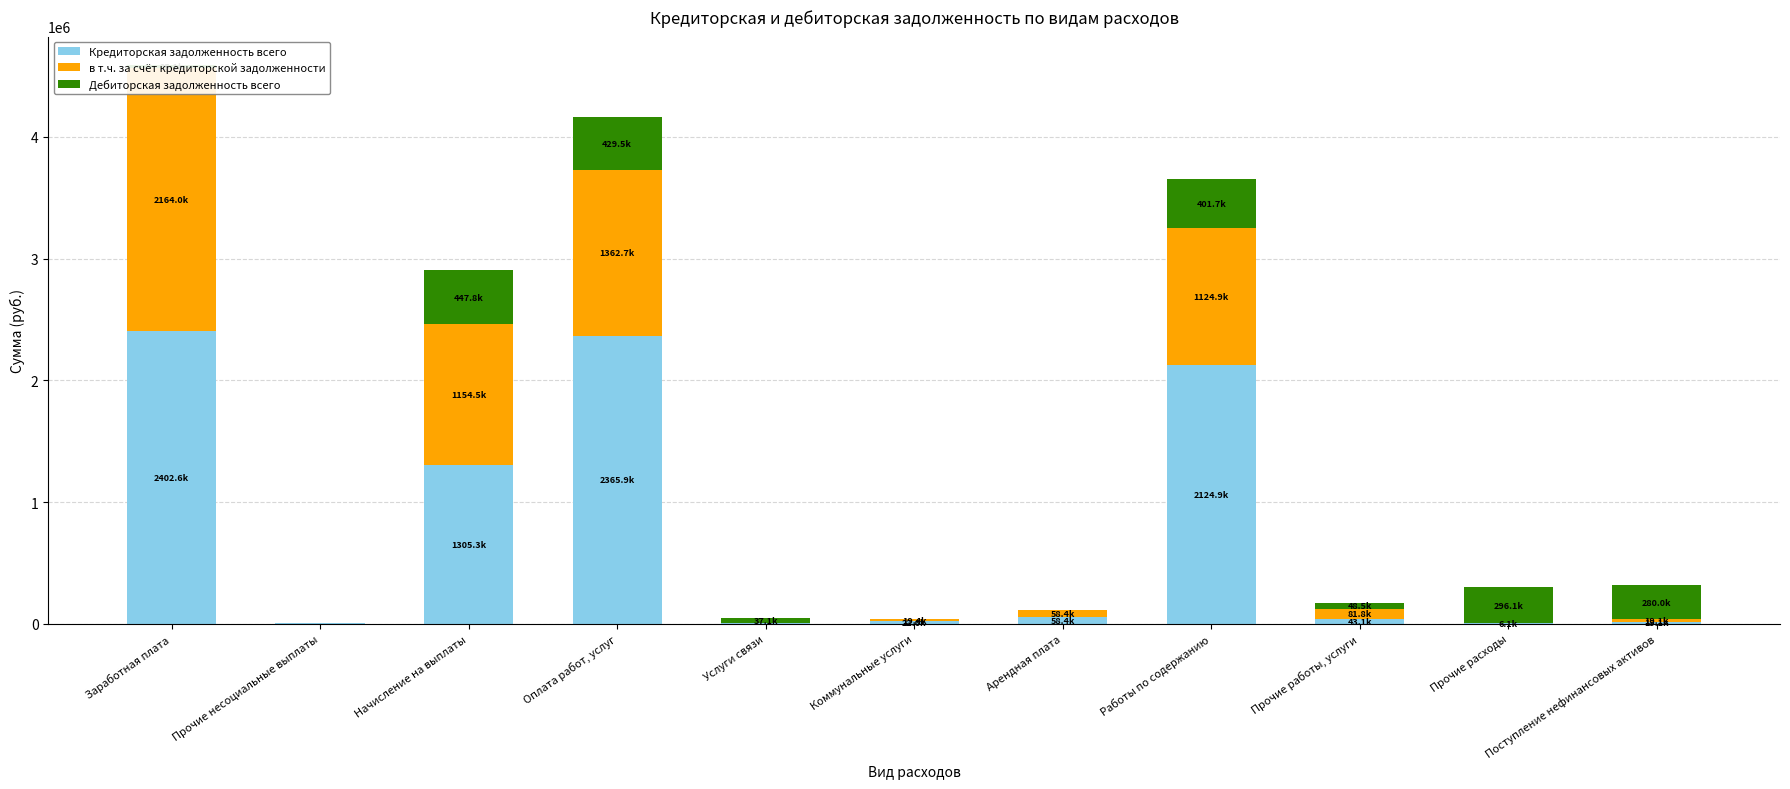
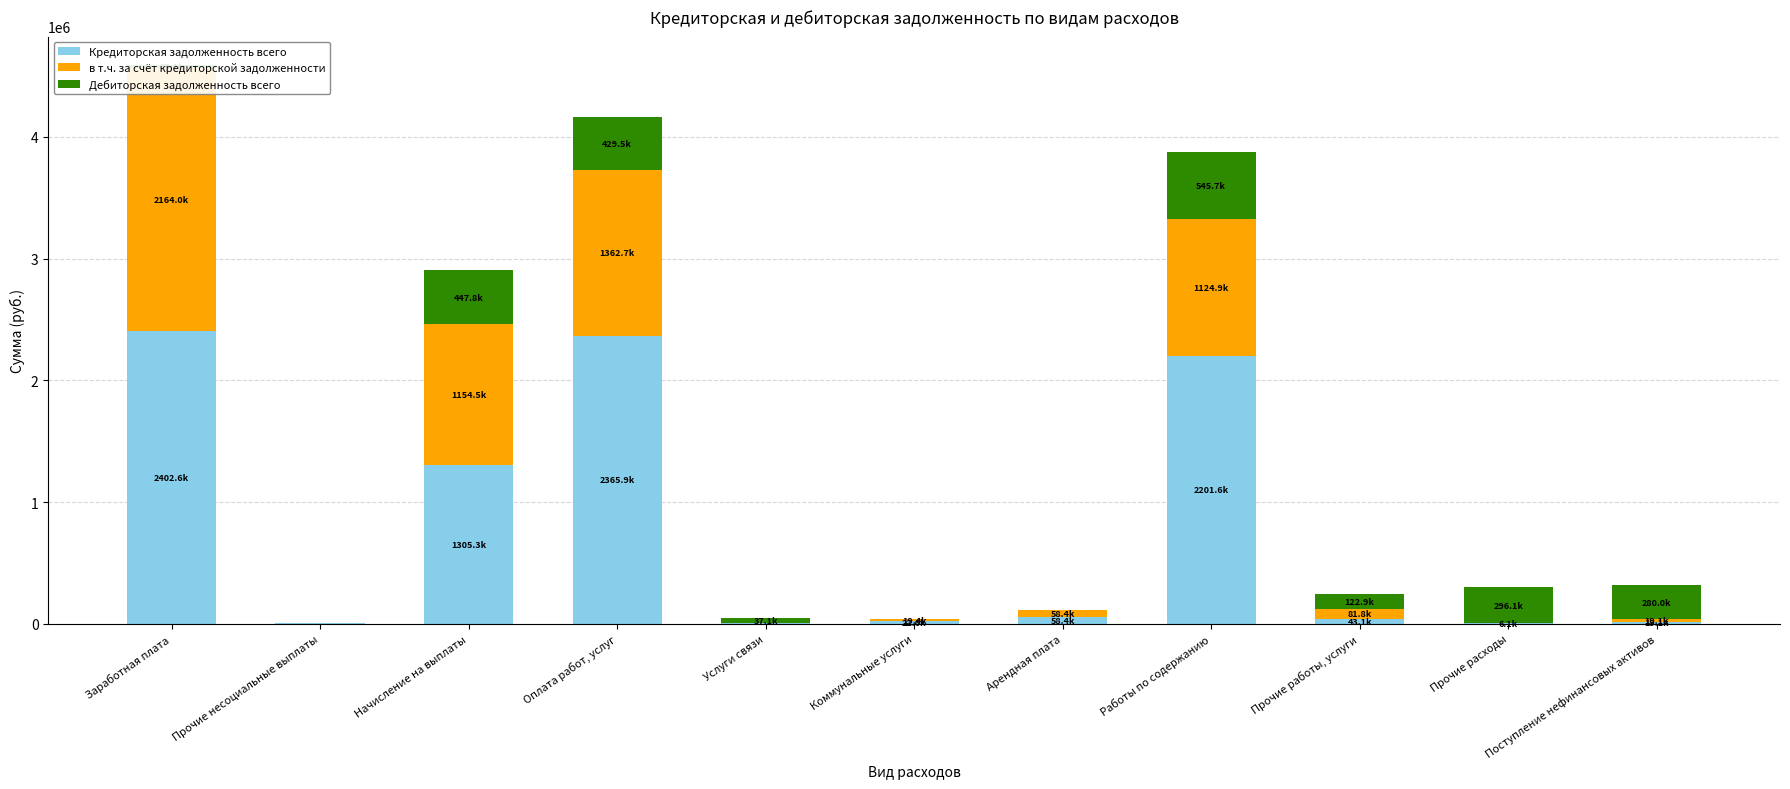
Кредиторская задолженность всего, Работы по содержанию: 2124.9k -> 2201.6k
Дебиторская задолженность всего, Работы по содержанию: 401.7k -> 545.7k
Дебиторская задолженность всего, Прочие работы, услуги: 48.5k -> 122.9k
